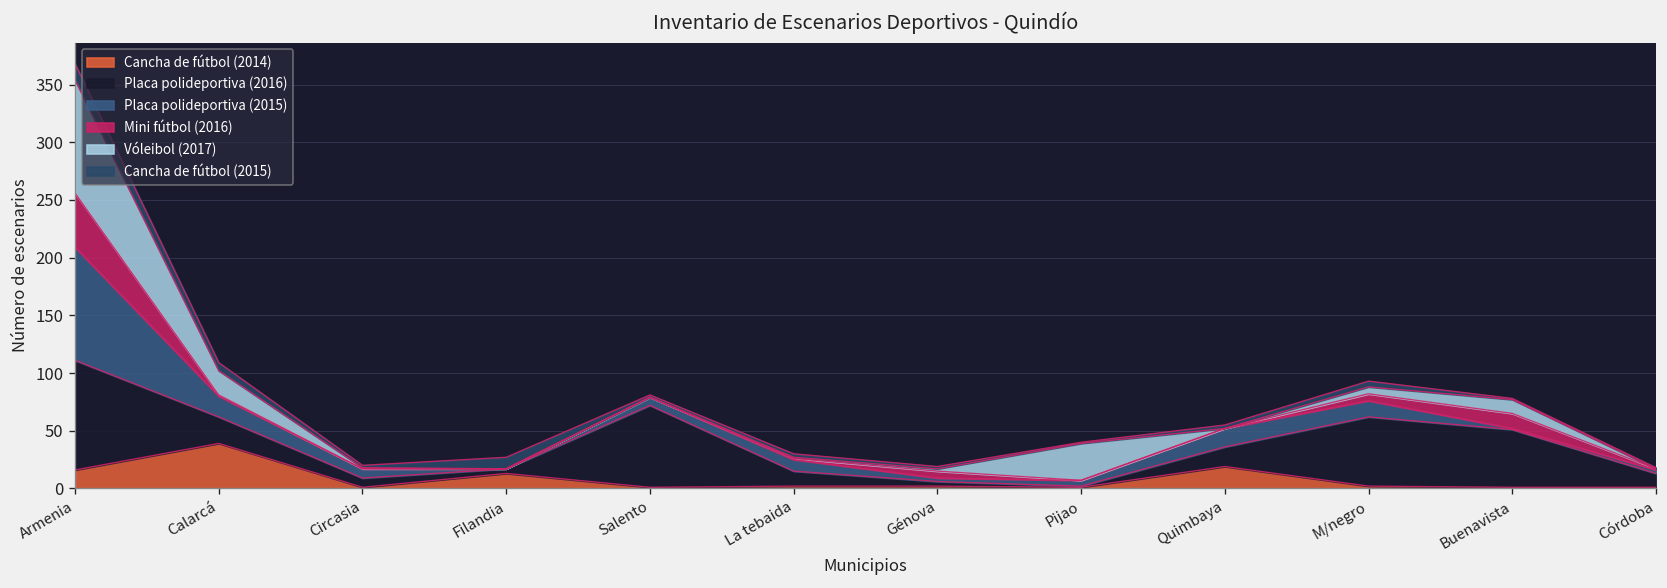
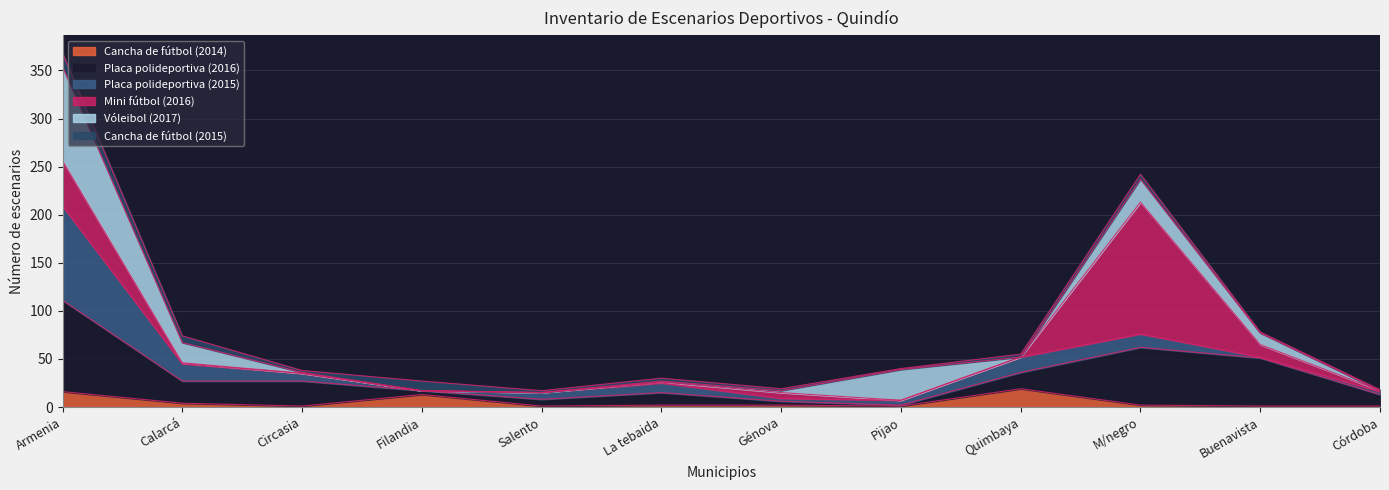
Cancha de fútbol (2014), Calarcá: 40 -> 0
Placa polideportiva (2016), Circasia: 10 -> 30
Placa polideportiva (2016), Salento: 70 -> 10
Mini fútbol (2016), M/negro: 10 -> 140
Vóleibol (2017), M/negro: 10 -> 20
